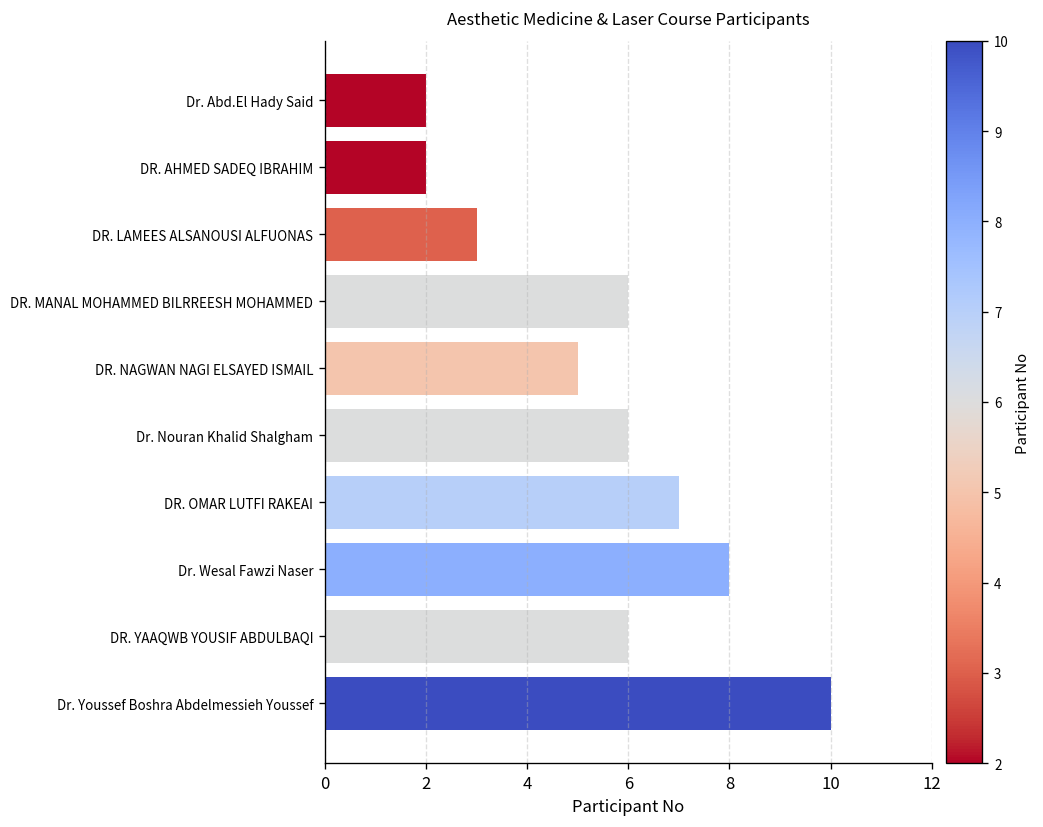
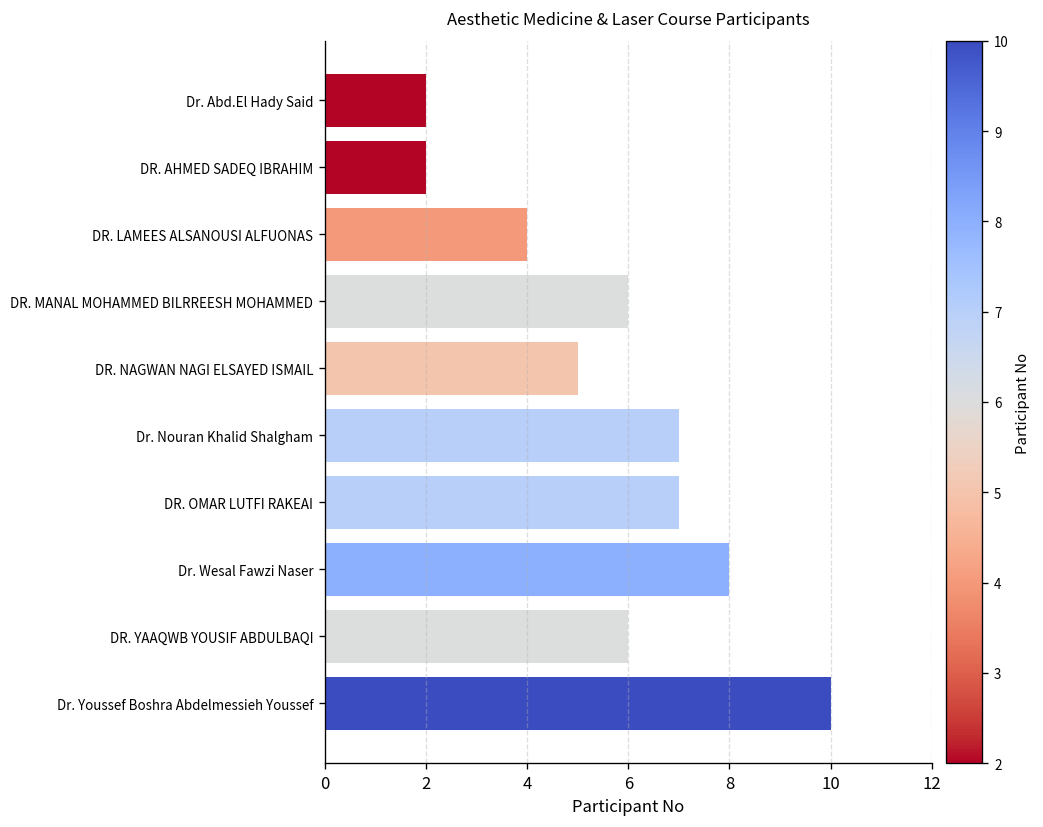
DR. LAMEES ALSANOUSI ALFUONAS: 3 -> 4
Dr. Nouran Khalid Shalgham: 6 -> 7
